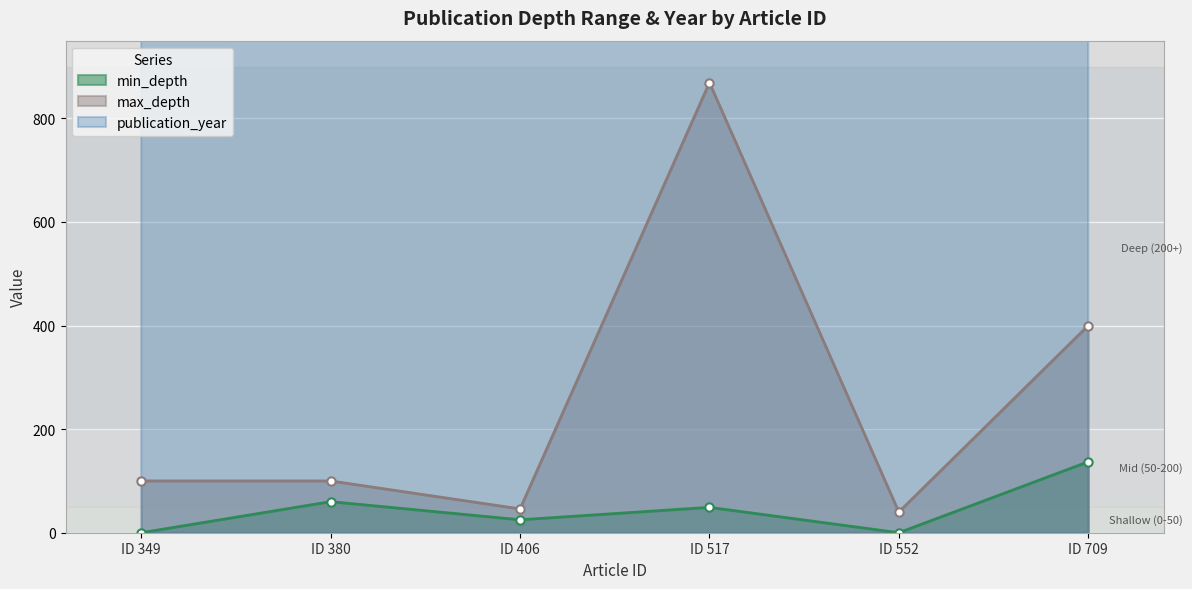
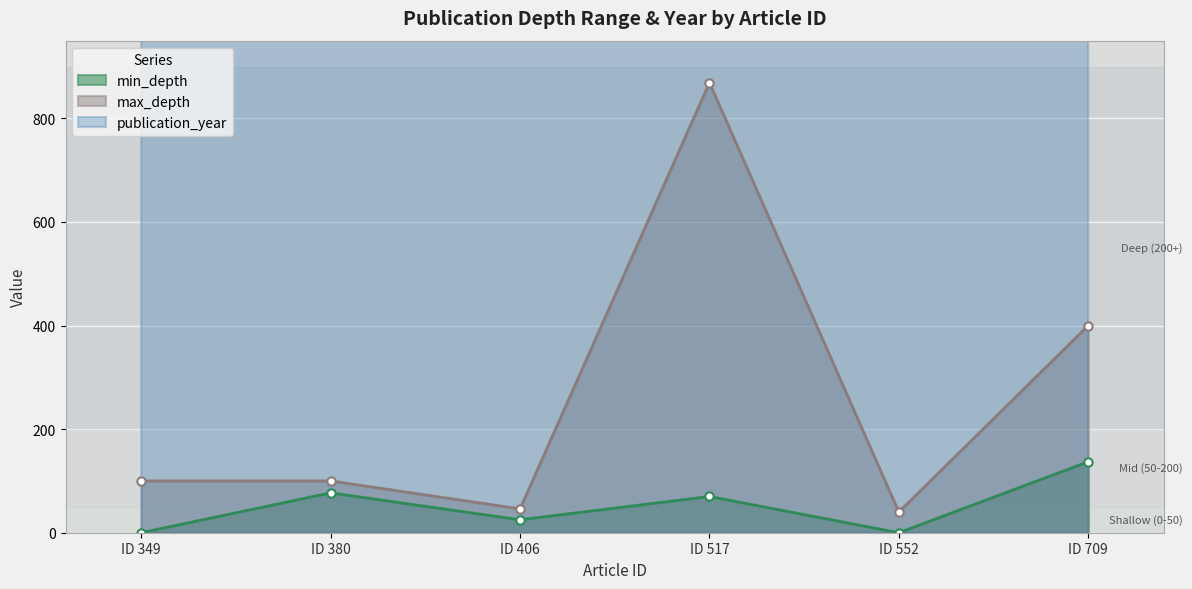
min_depth, ID 380: 60 -> 80
min_depth, ID 517: 50 -> 70
